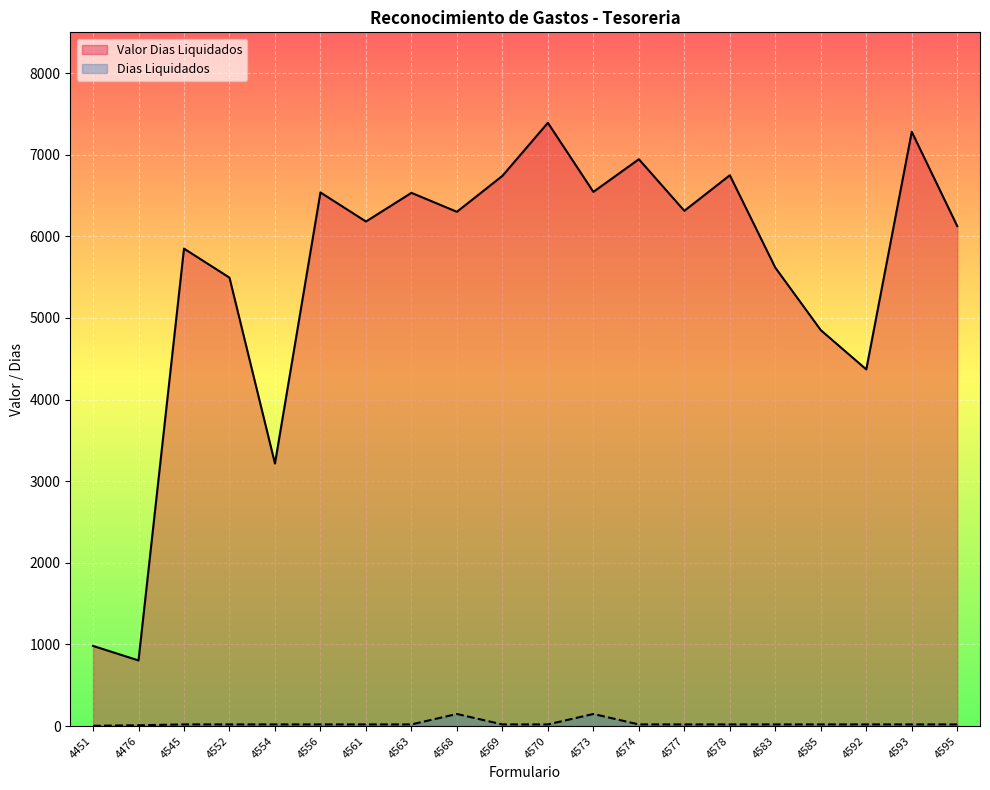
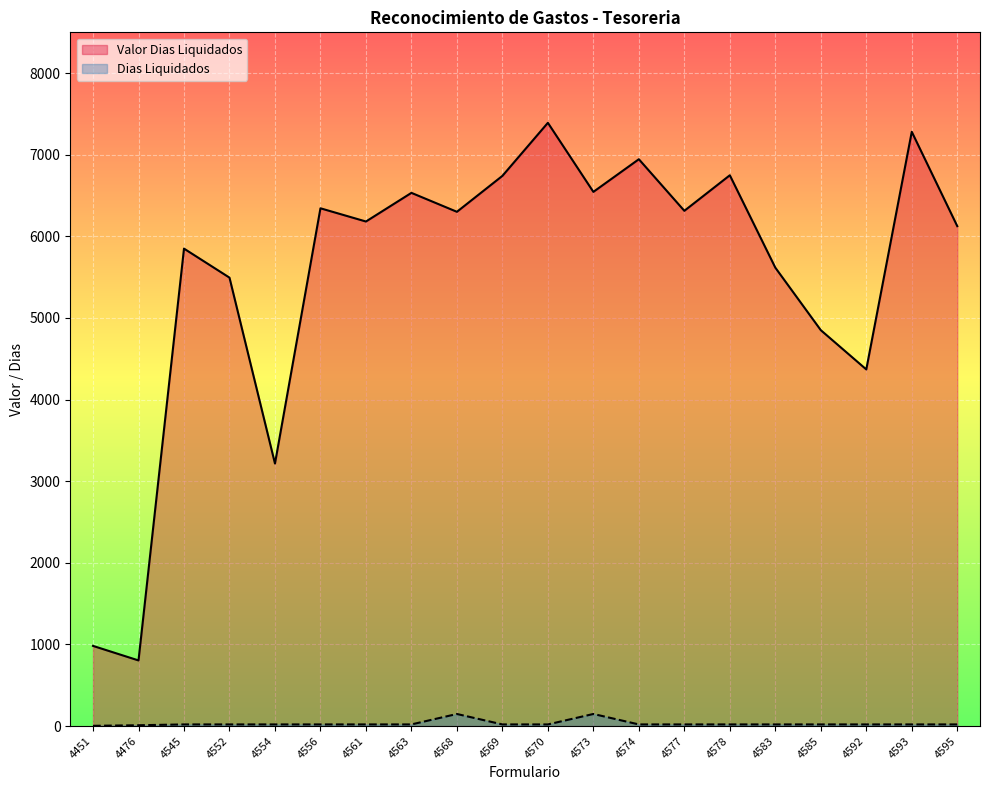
Valor Dias Liquidados, 4556: 6500 -> 6300
